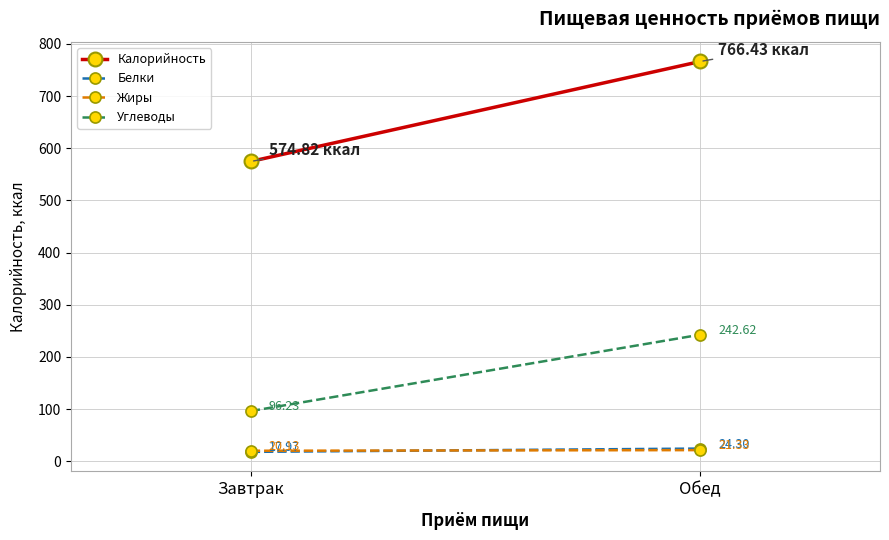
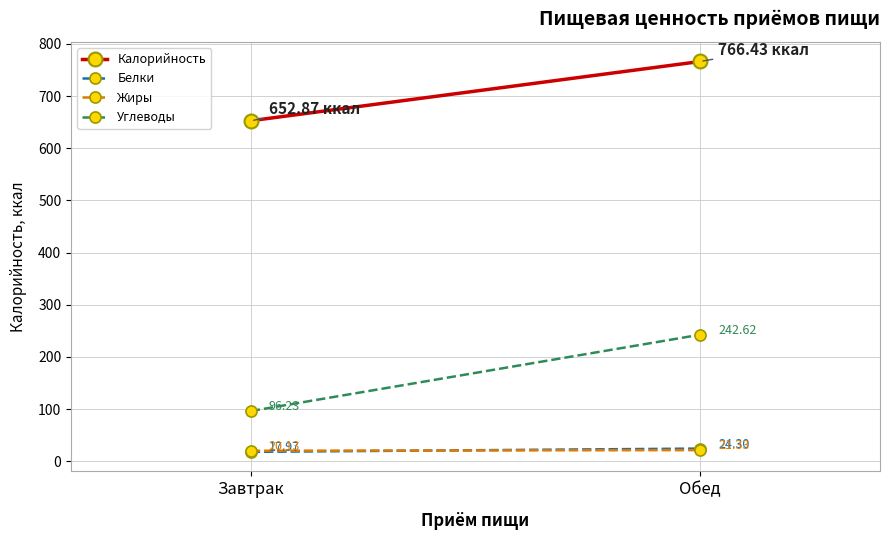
Калорийность, Завтрак: 574.82 -> 652.87
